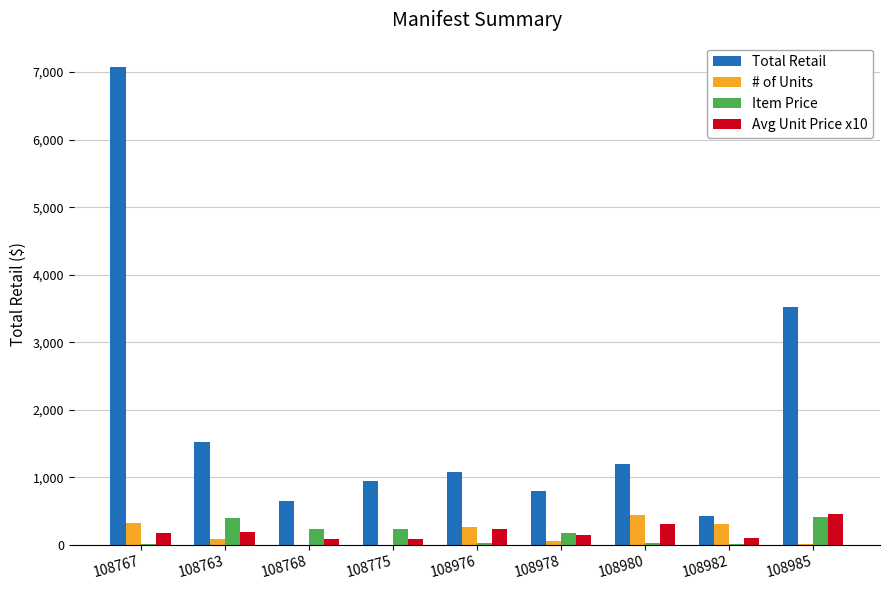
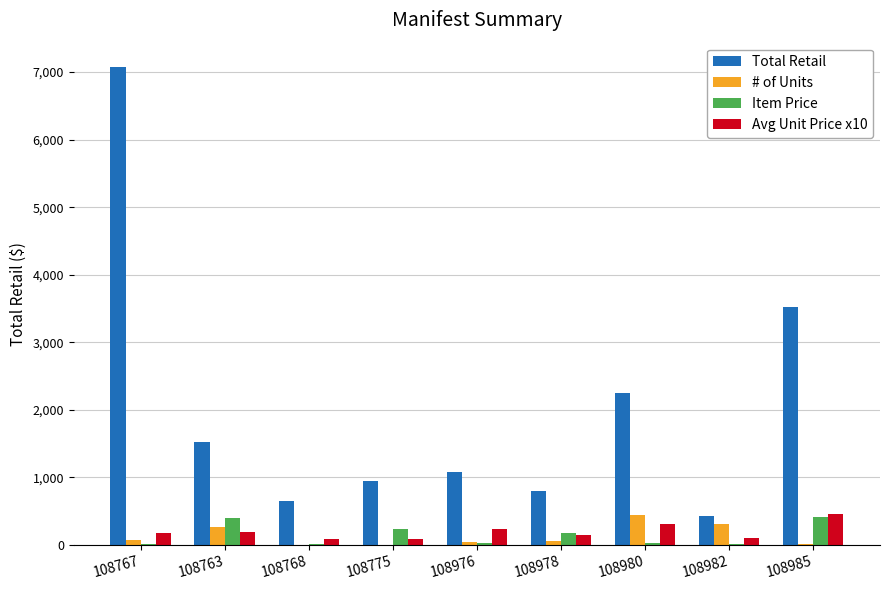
# of Units, 108767: 300 -> 100
# of Units, 108763: 100 -> 300
Item Price, 108768: 200 -> 0
# of Units, 108976: 300 -> 0
Total Retail, 108980: 1,200 -> 2,200
